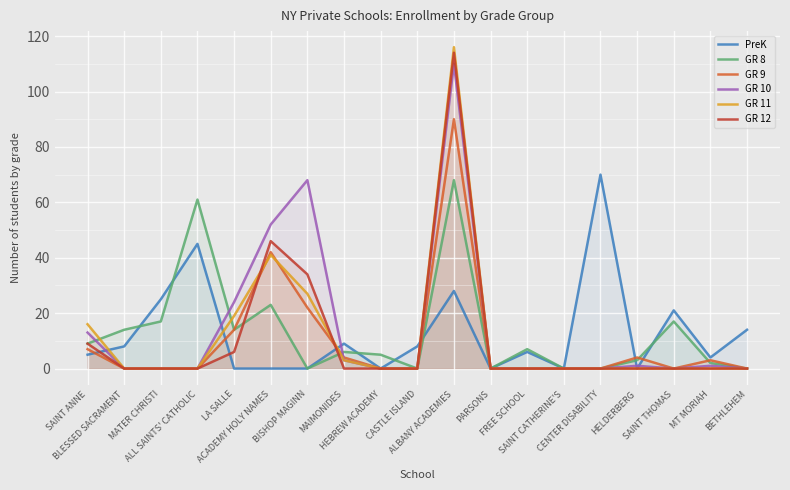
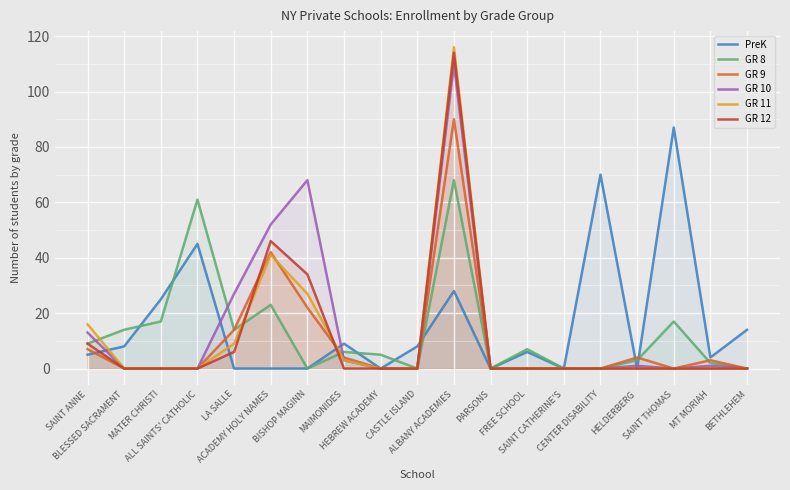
GR 10, LA SALLE: 24 -> 27
GR 11, LA SALLE: 19 -> 9
PreK, SAINT THOMAS: 21 -> 87
